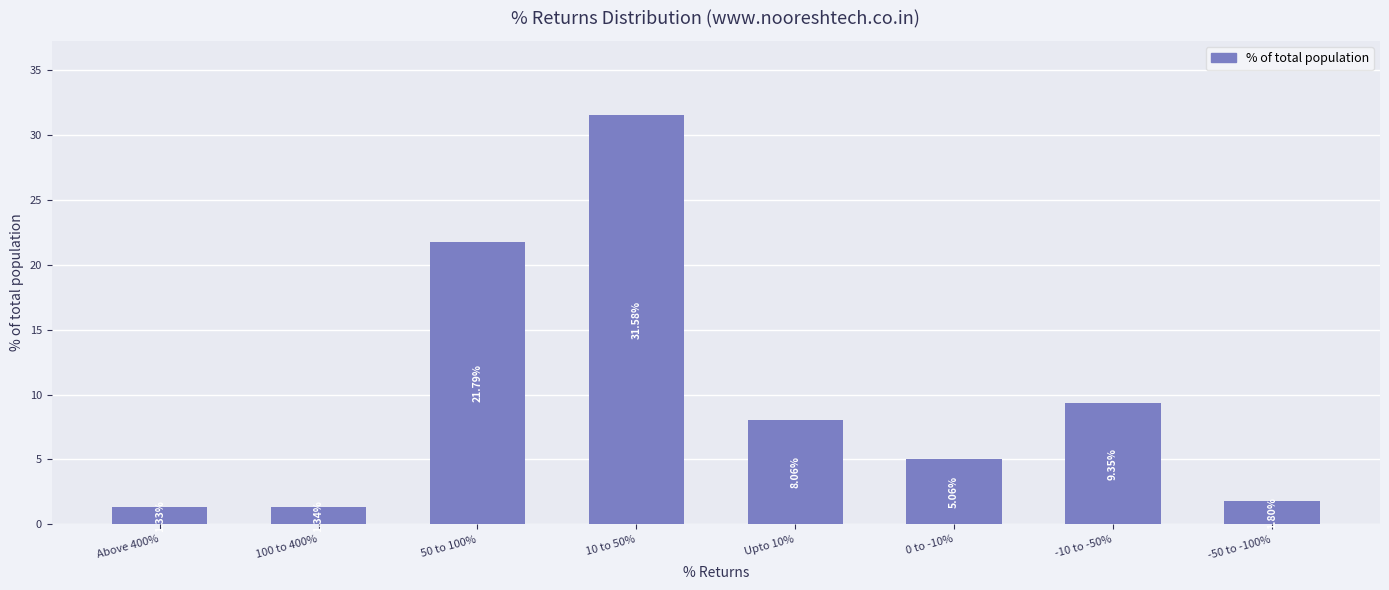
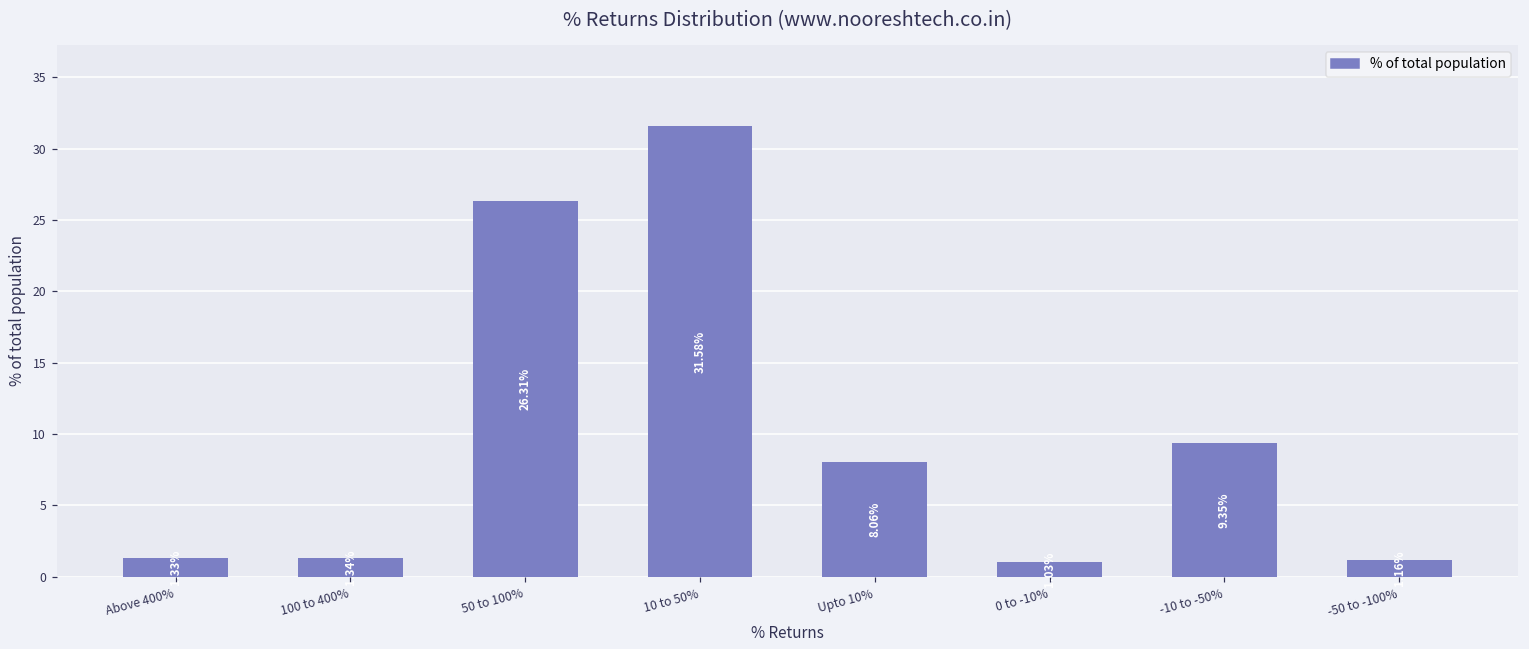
50 to 100%: 21.79% -> 26.31%
0 to -10%: 5.1 -> 1.0
-50 to -100%: 1.8 -> 1.2
